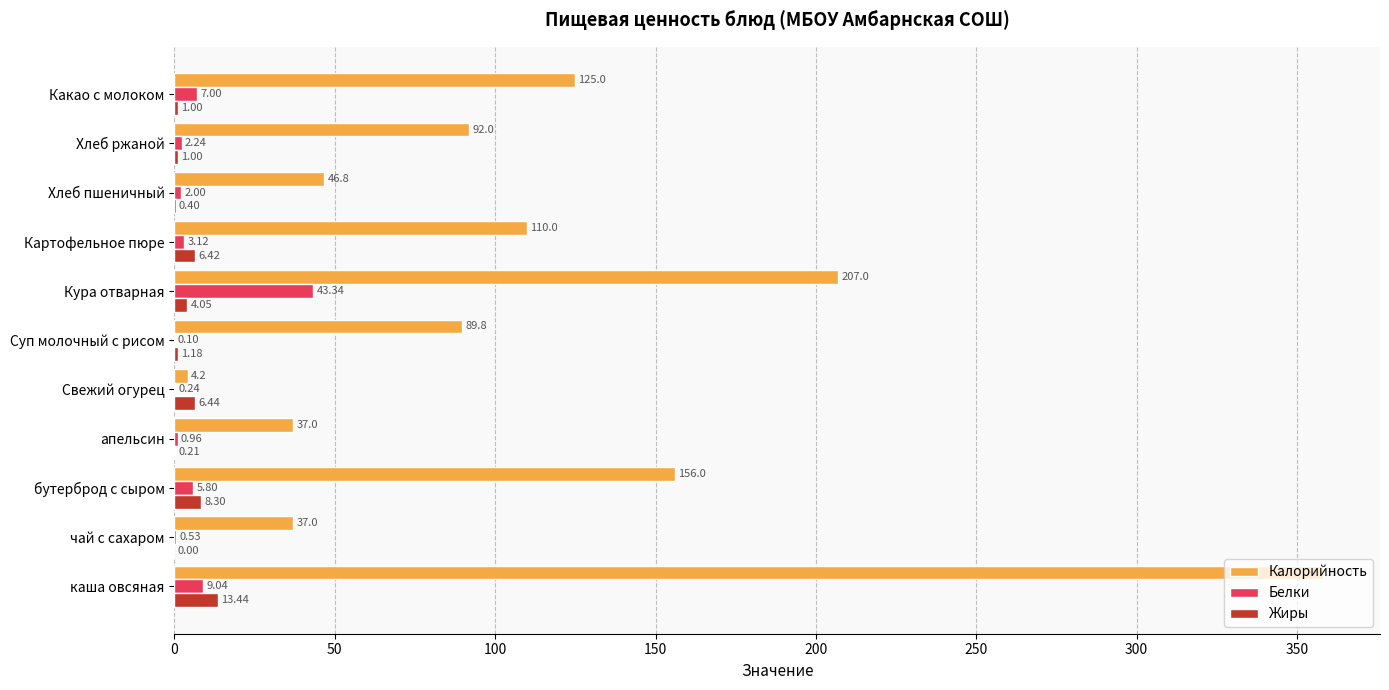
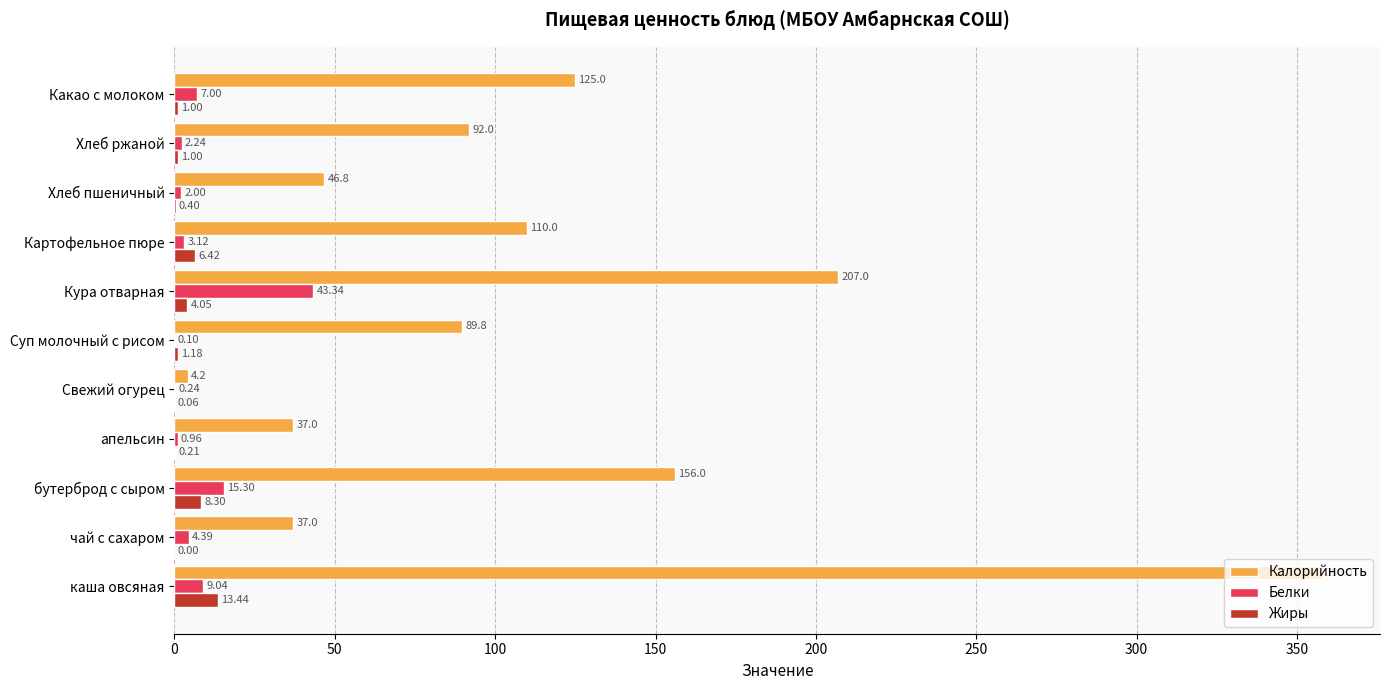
Жиры, Свежий огурец: 6.44 -> 0.06
Белки, бутерброд с сыром: 5.80 -> 15.30
Белки, чай с сахаром: 0.53 -> 4.39
